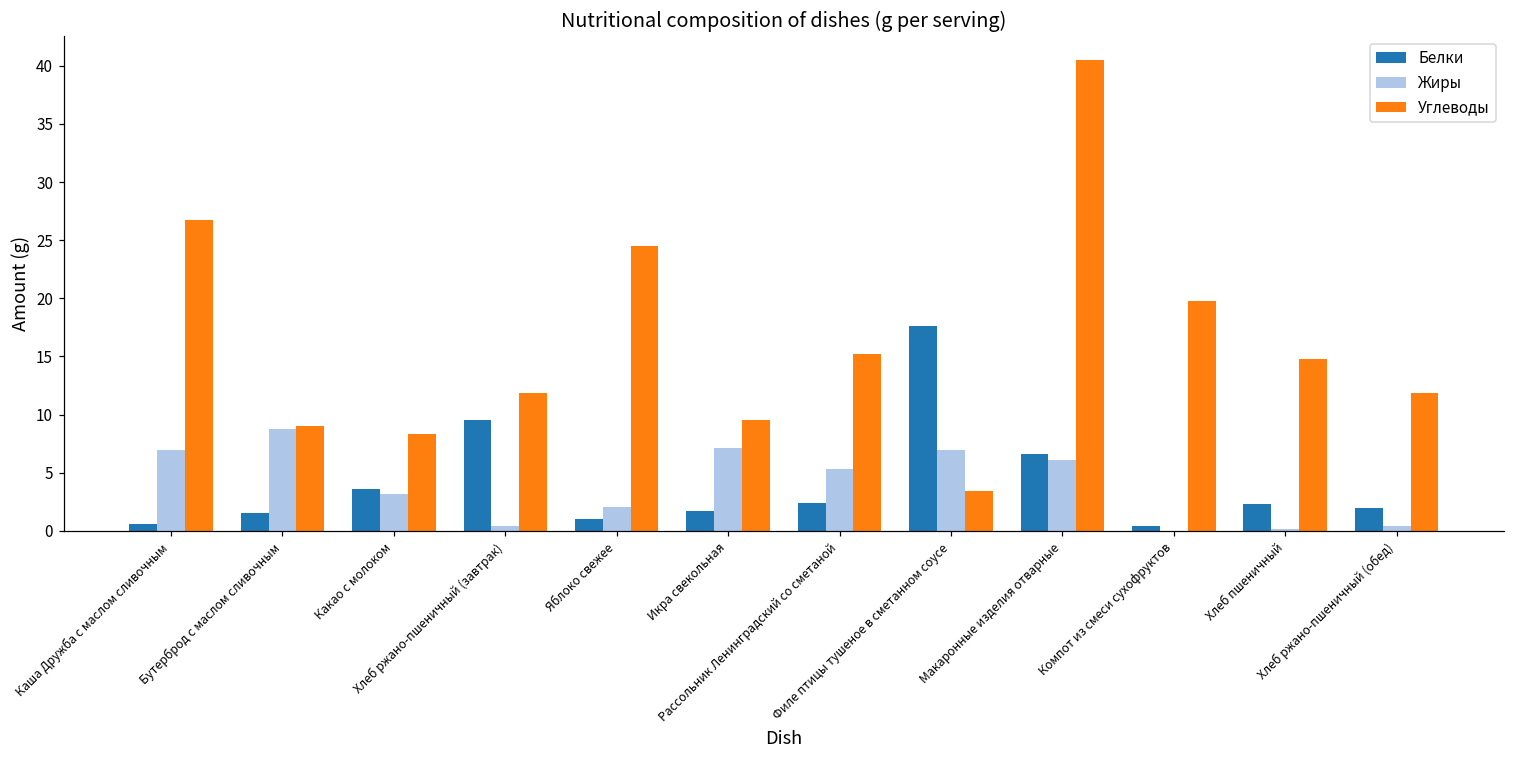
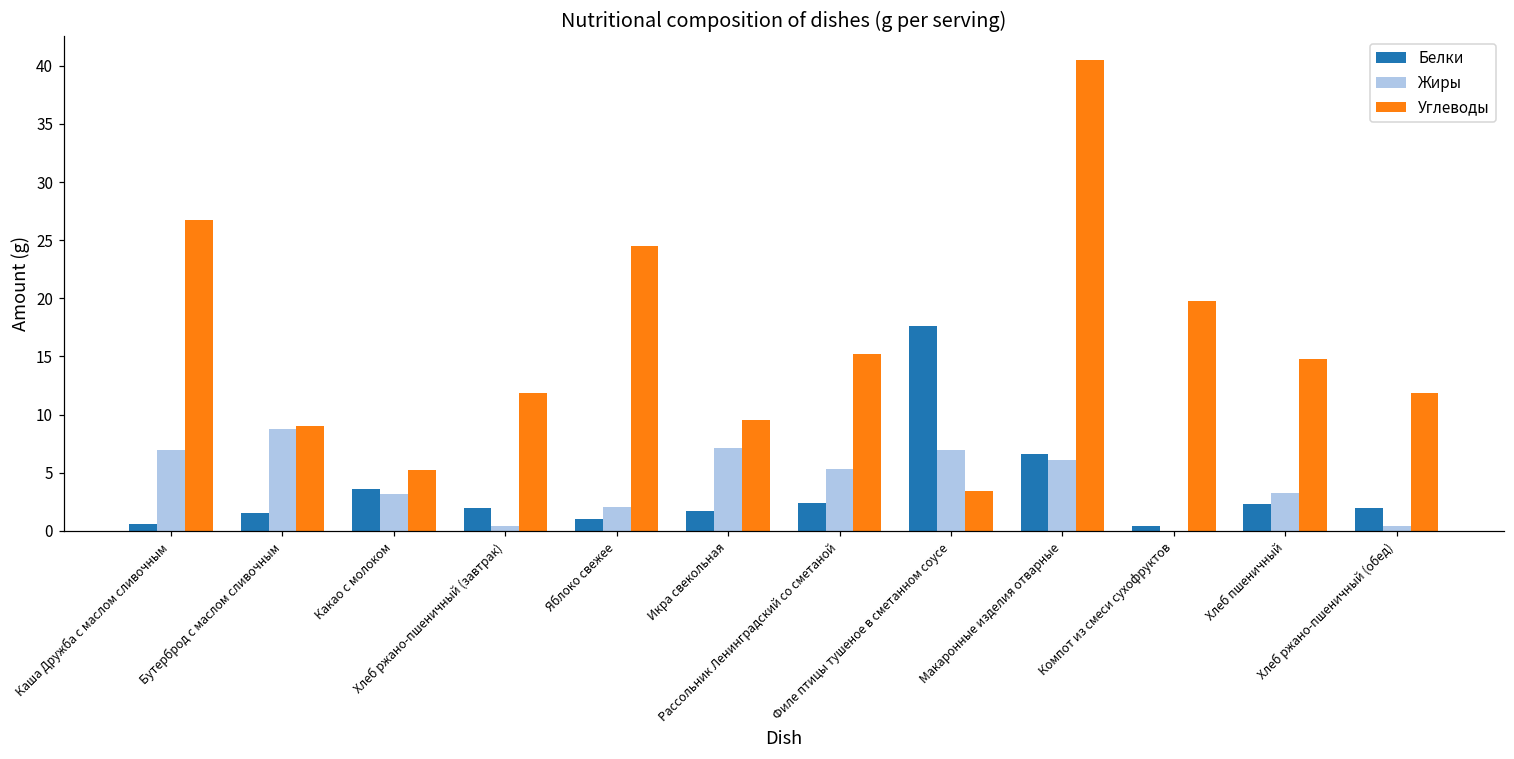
Углеводы, Какао с молоком: 8.3 -> 5.2
Белки, Хлеб ржано-пшеничный (завтрак): 9.5 -> 2.0
Жиры, Хлеб пшеничный: 0.2 -> 3.3
